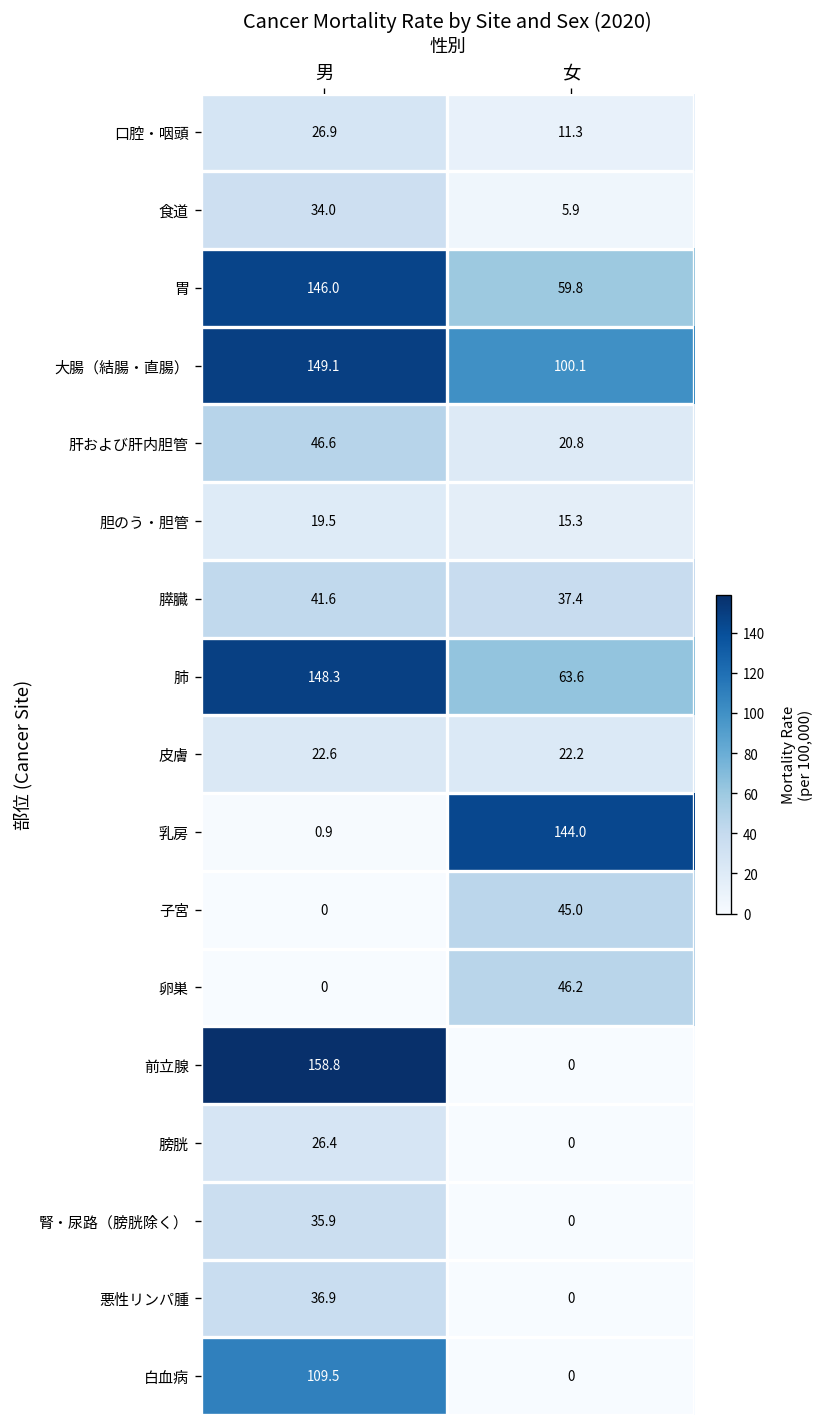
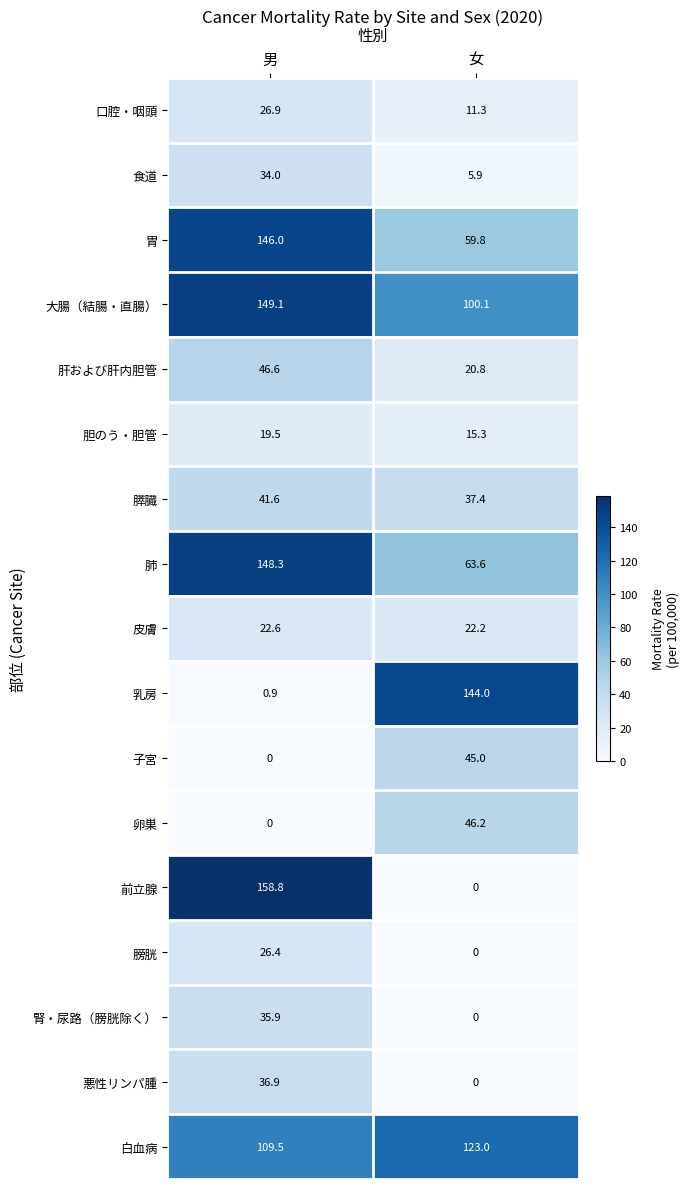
白血病, 女: 0 -> 123.0
